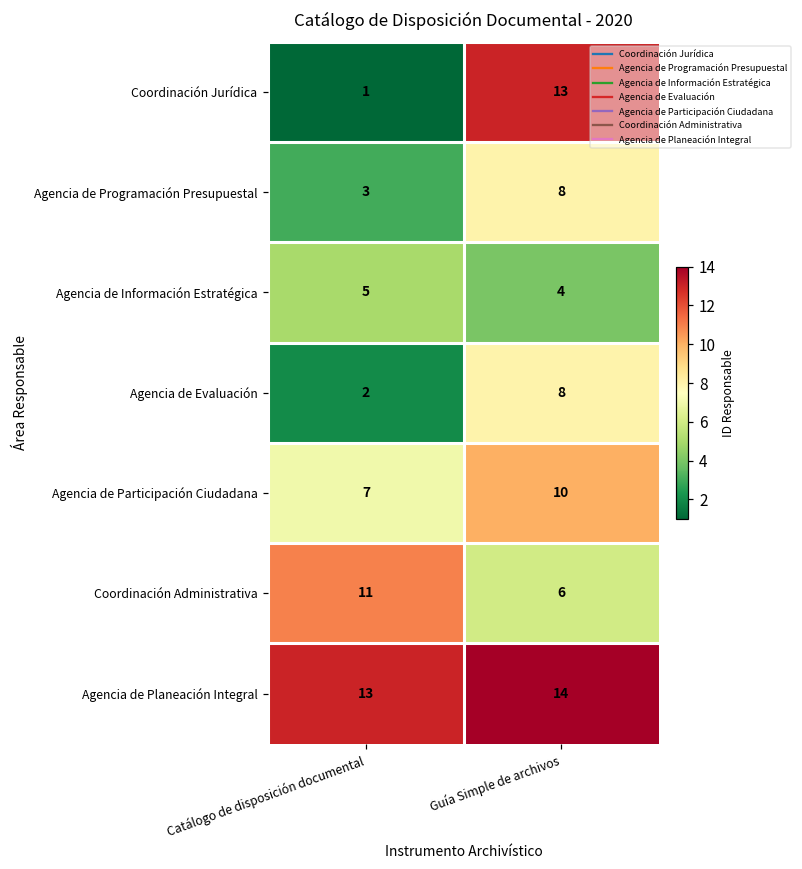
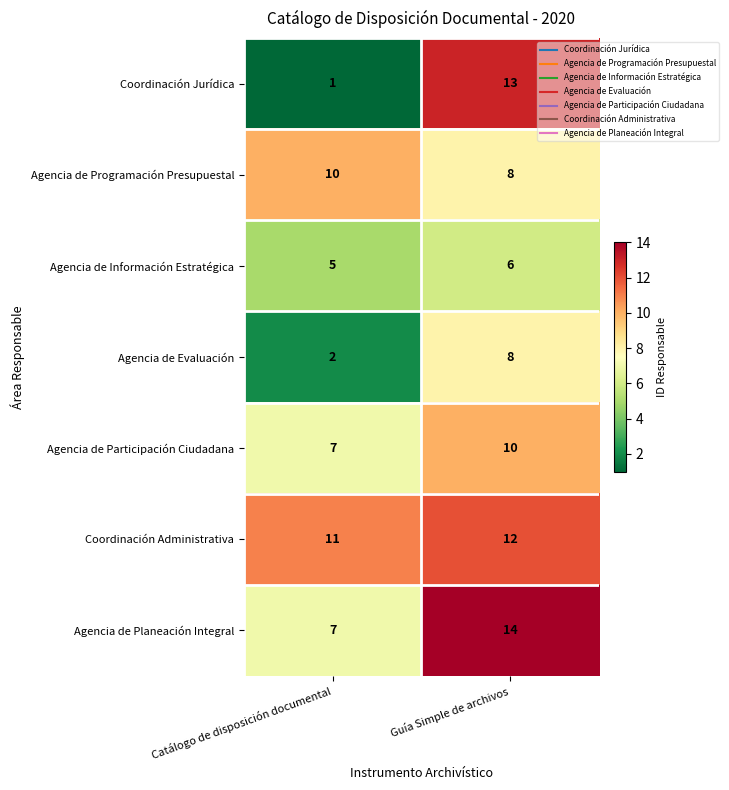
Agencia de Programación Presupuestal, Catálogo de disposición documental: 3 -> 10
Agencia de Información Estratégica, Guía Simple de archivos: 4 -> 6
Coordinación Administrativa, Guía Simple de archivos: 6 -> 12
Agencia de Planeación Integral, Catálogo de disposición documental: 13 -> 7
